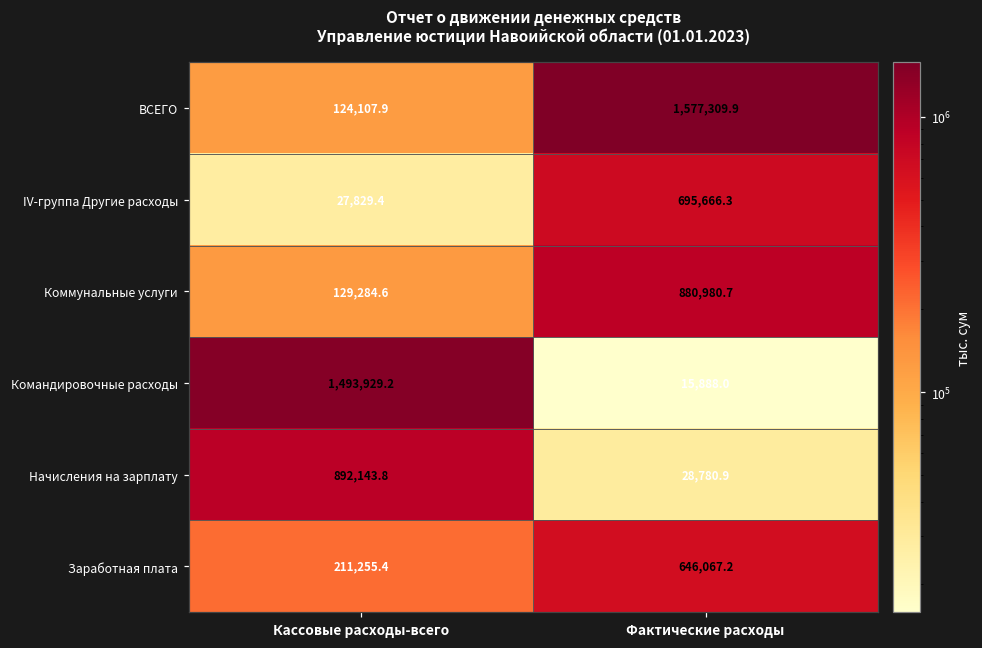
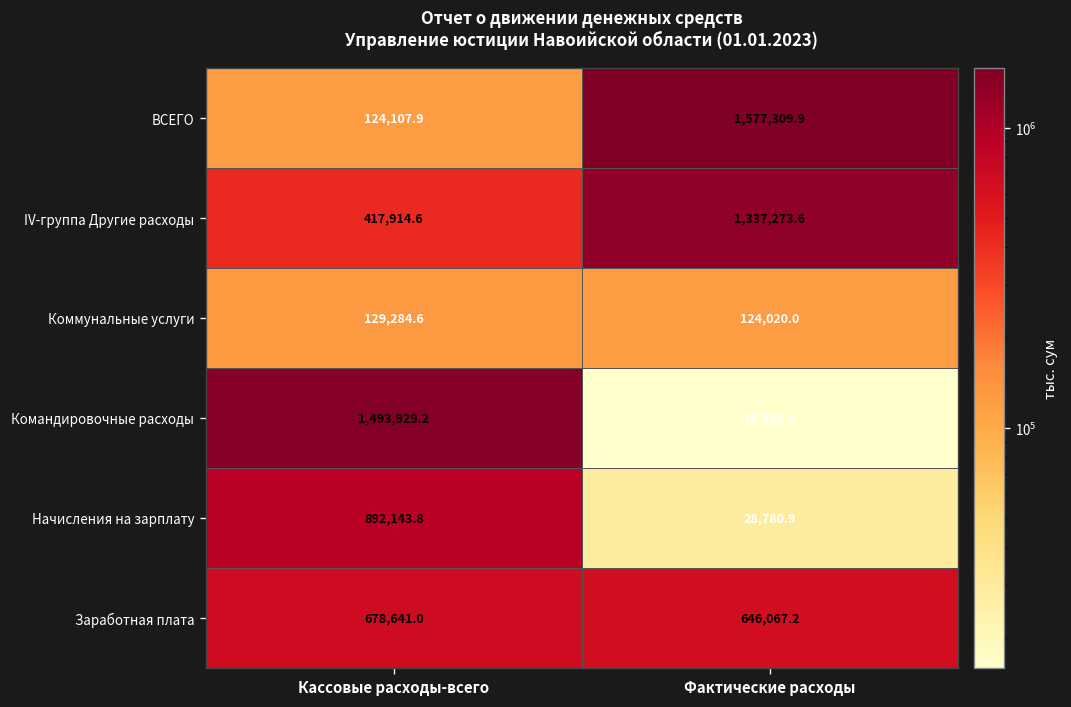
IV-группа Другие расходы, Кассовые расходы-всего: 27,829.4 -> 417,914.6
IV-группа Другие расходы, Фактические расходы: 695,666.3 -> 1,337,273.6
Коммунальные услуги, Фактические расходы: 880,980.7 -> 124,020.0
Заработная плата, Кассовые расходы-всего: 211,255.4 -> 678,641.0
